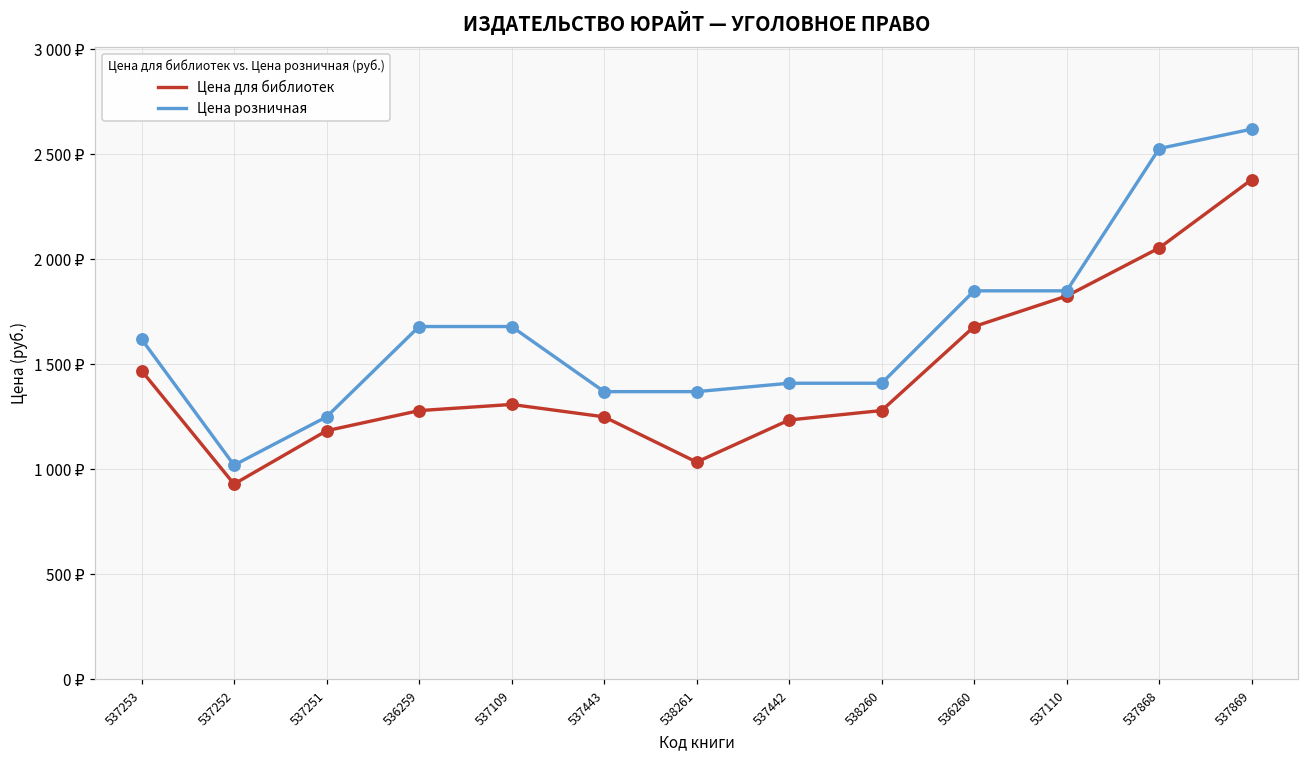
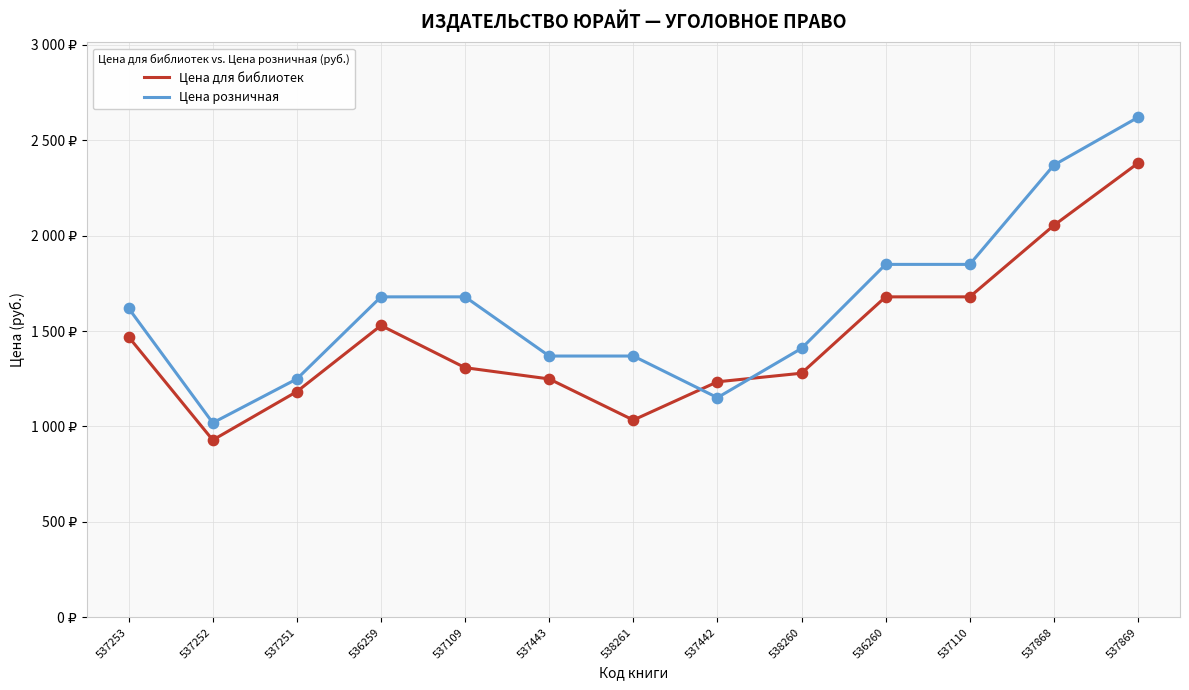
Цена для библиотек, 536259: 1280 ₽ -> 1530 ₽
Цена розничная, 537442: 1410 ₽ -> 1150 ₽
Цена для библиотек, 537110: 1820 ₽ -> 1680 ₽
Цена розничная, 537868: 2530 ₽ -> 2370 ₽
